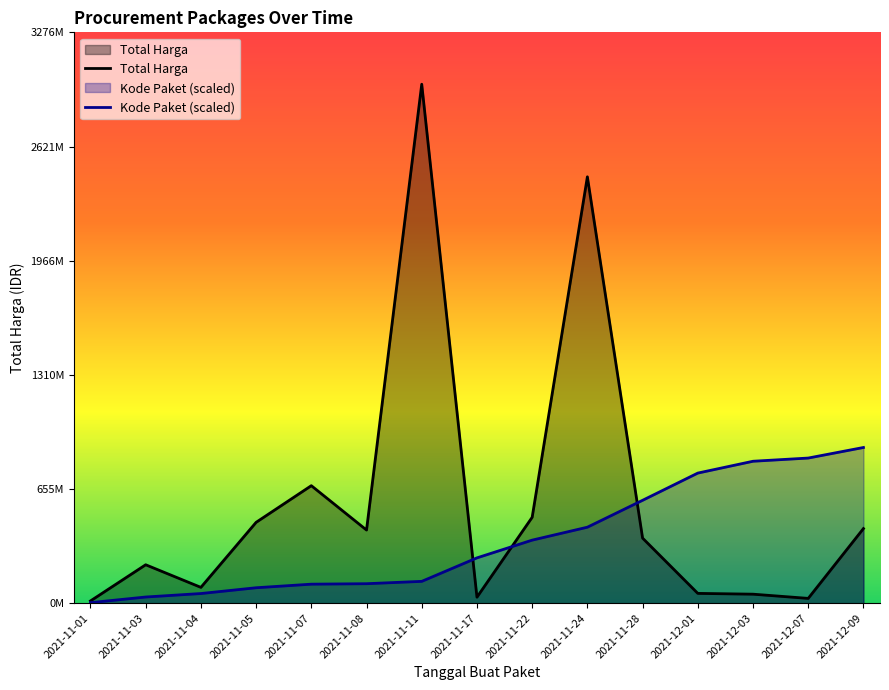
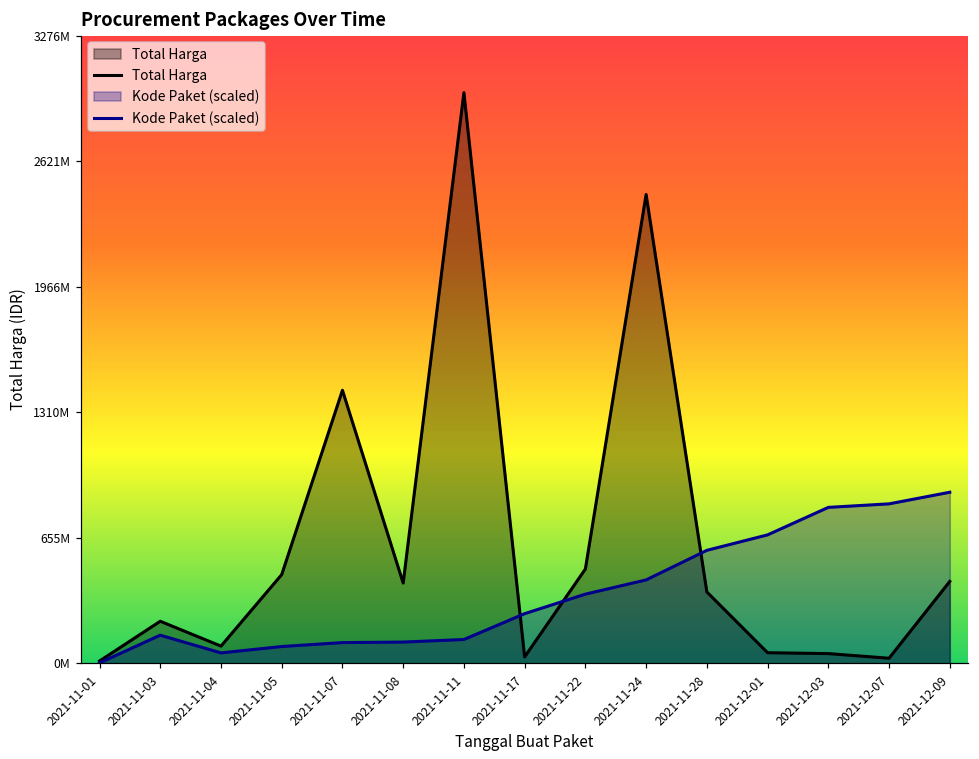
Kode Paket (scaled), 2021-11-03: 40000000 -> 150000000
Total Harga, 2021-11-07: 670000000 -> 1430000000
Kode Paket (scaled), 2021-12-01: 750000000 -> 670000000
